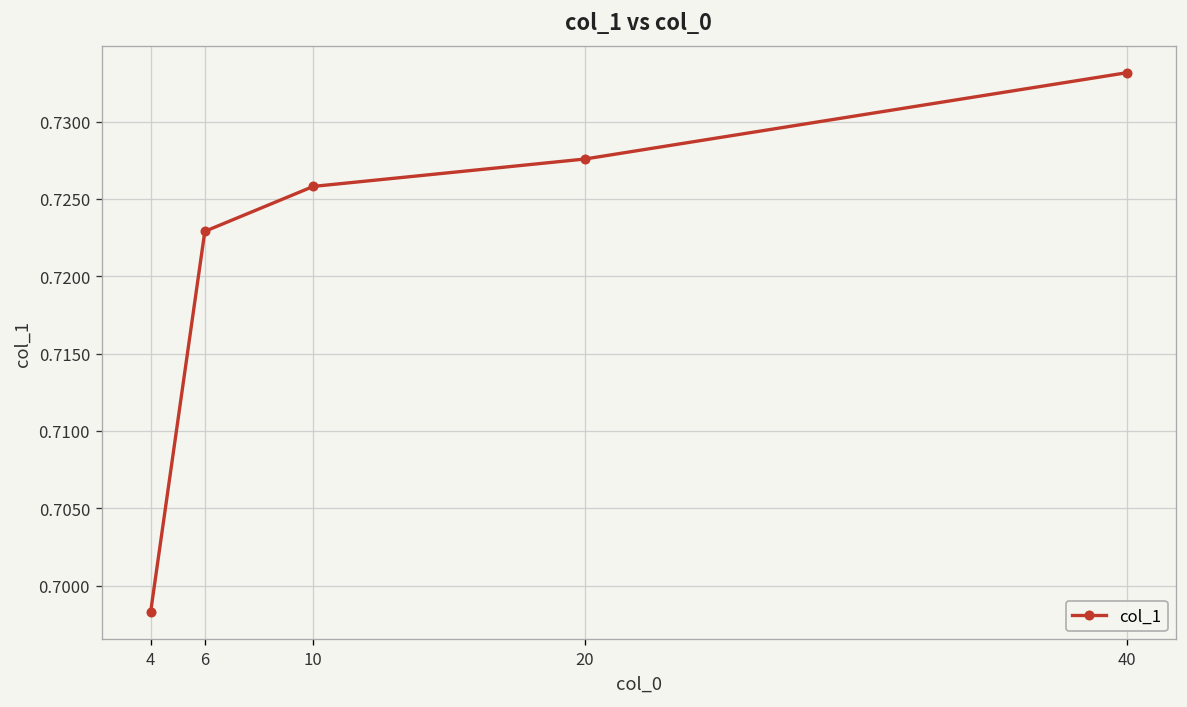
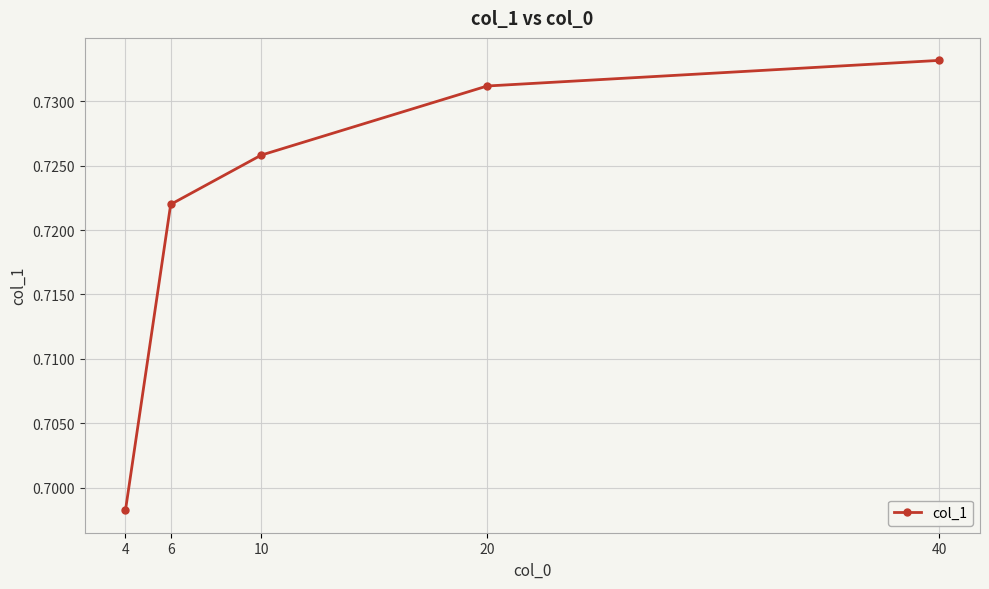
6: 0.7229 -> 0.7220
20: 0.7276 -> 0.7312
